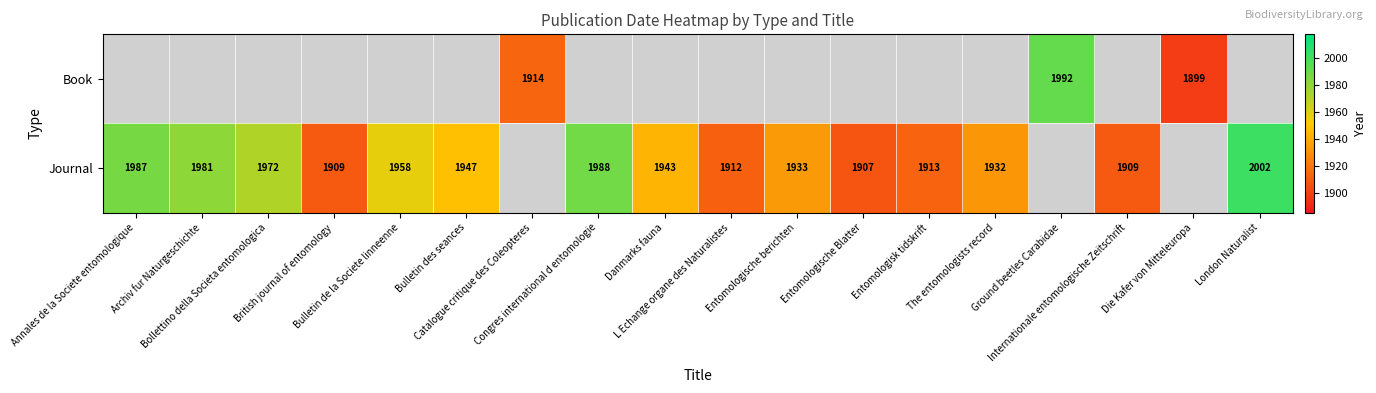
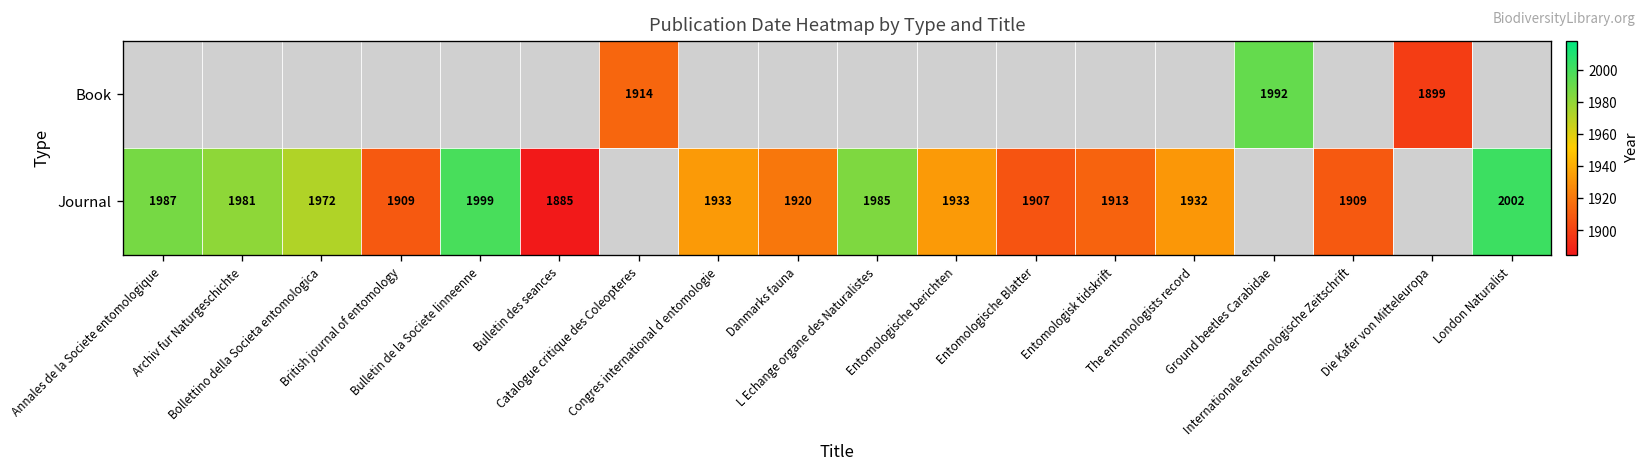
Journal, Bulletin de la Societe linneenne: 1958 -> 1999
Journal, Bulletin des seances: 1947 -> 1885
Journal, Congres international d entomologie: 1988 -> 1933
Journal, Danmarks fauna: 1943 -> 1920
Journal, L Echange organe des Naturalistes: 1912 -> 1985
